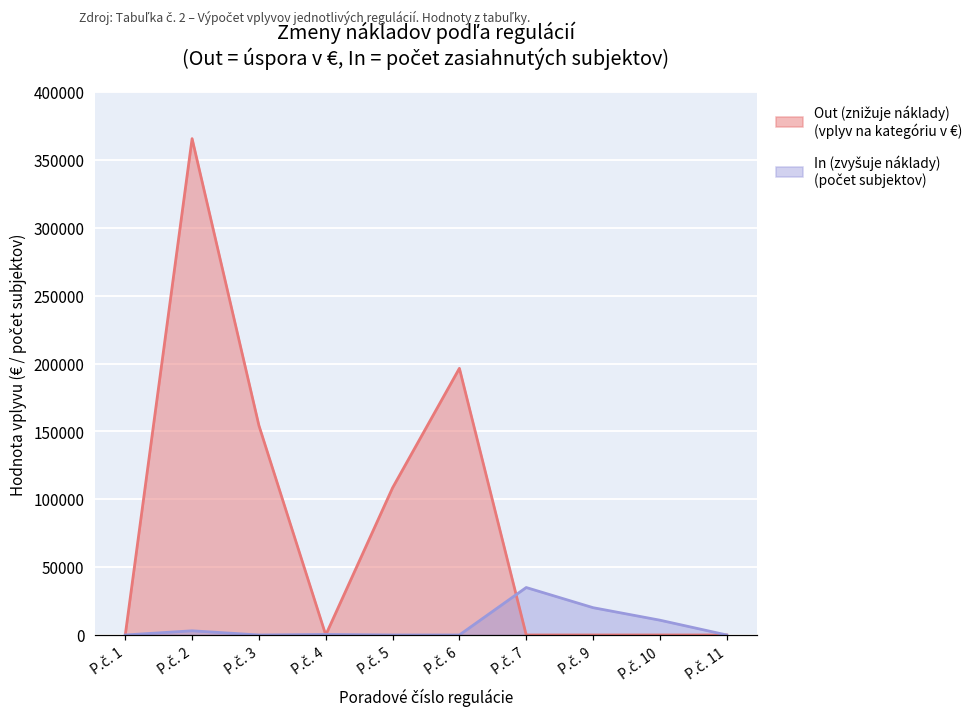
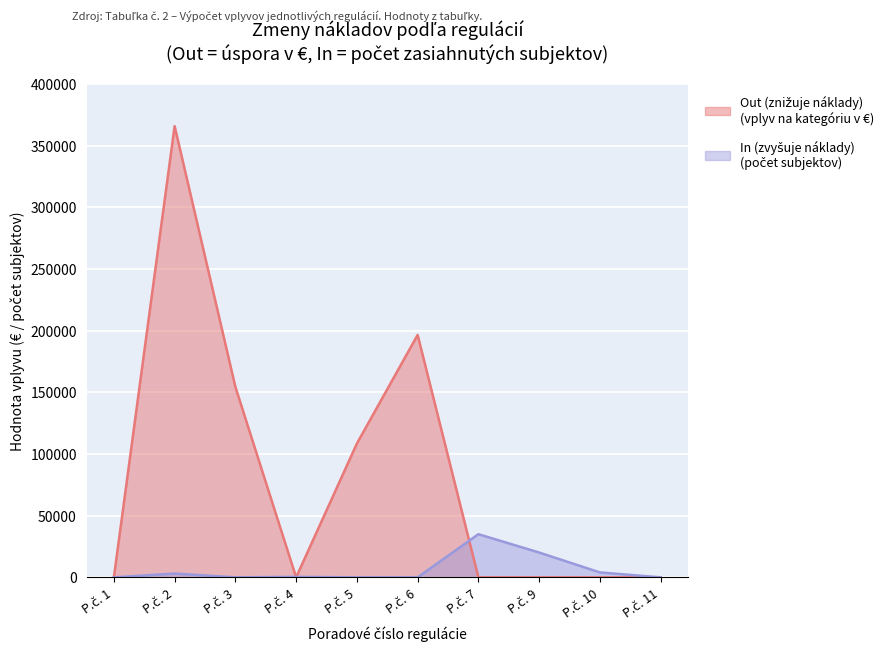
In (zvyšuje náklady) (počet subjektov), P.č. 10: 11000 -> 4000
